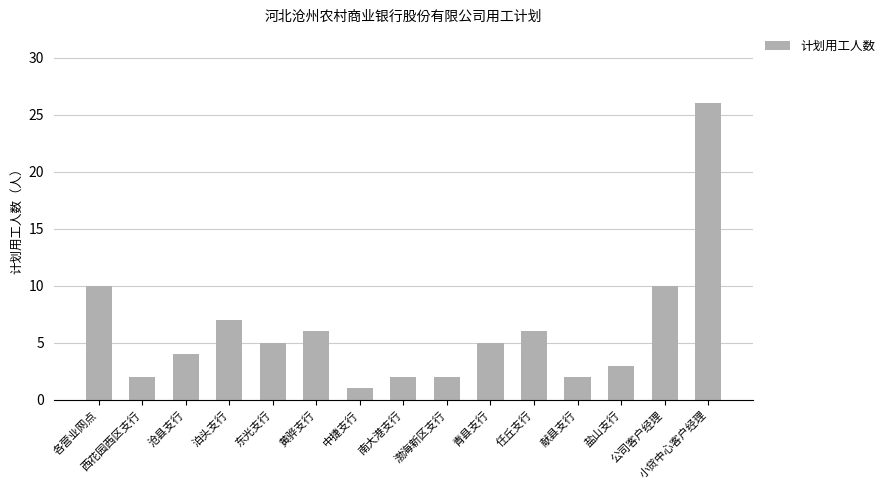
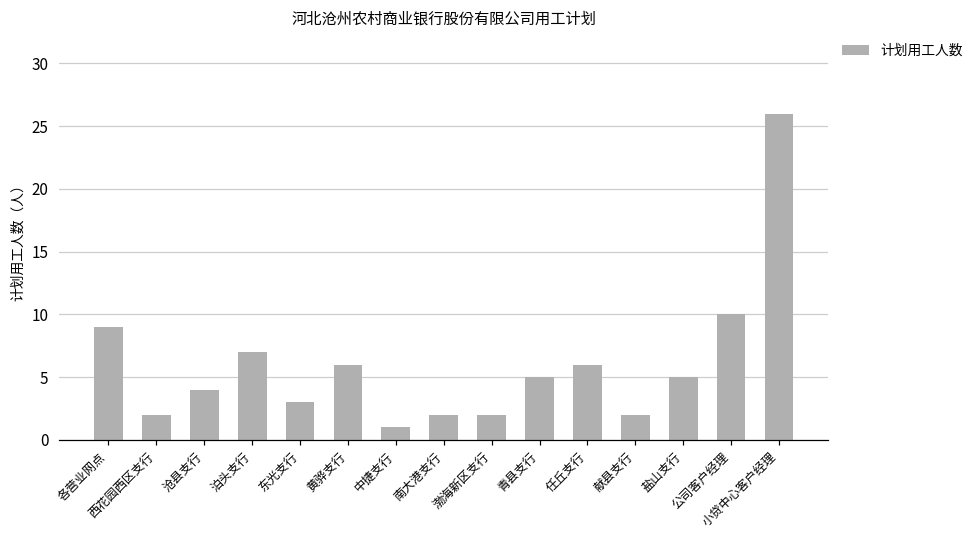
各营业网点: 10 -> 9
东光支行: 5 -> 3
盐山支行: 3 -> 5
